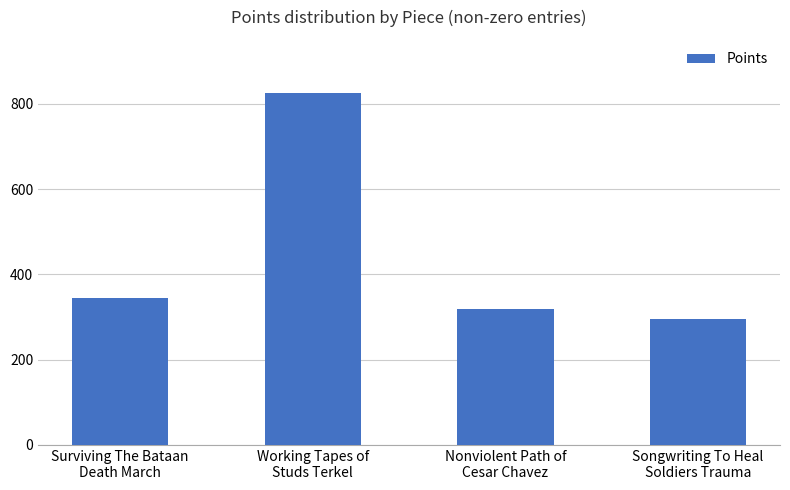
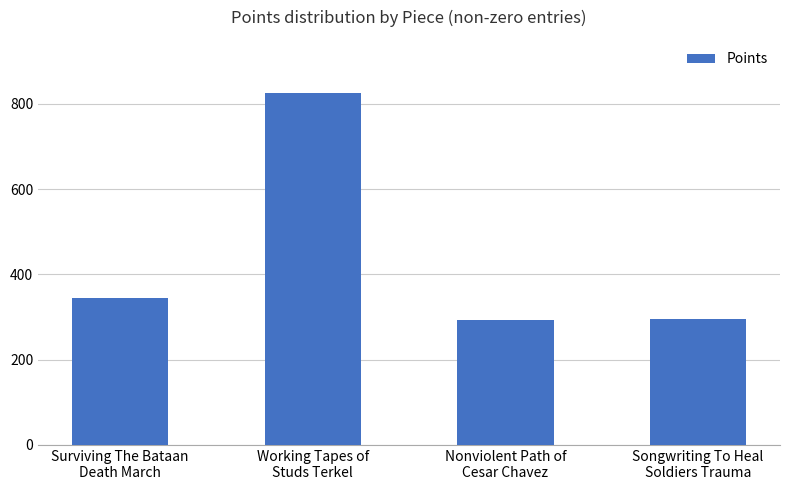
Nonviolent Path of Cesar Chavez: 320 -> 290
